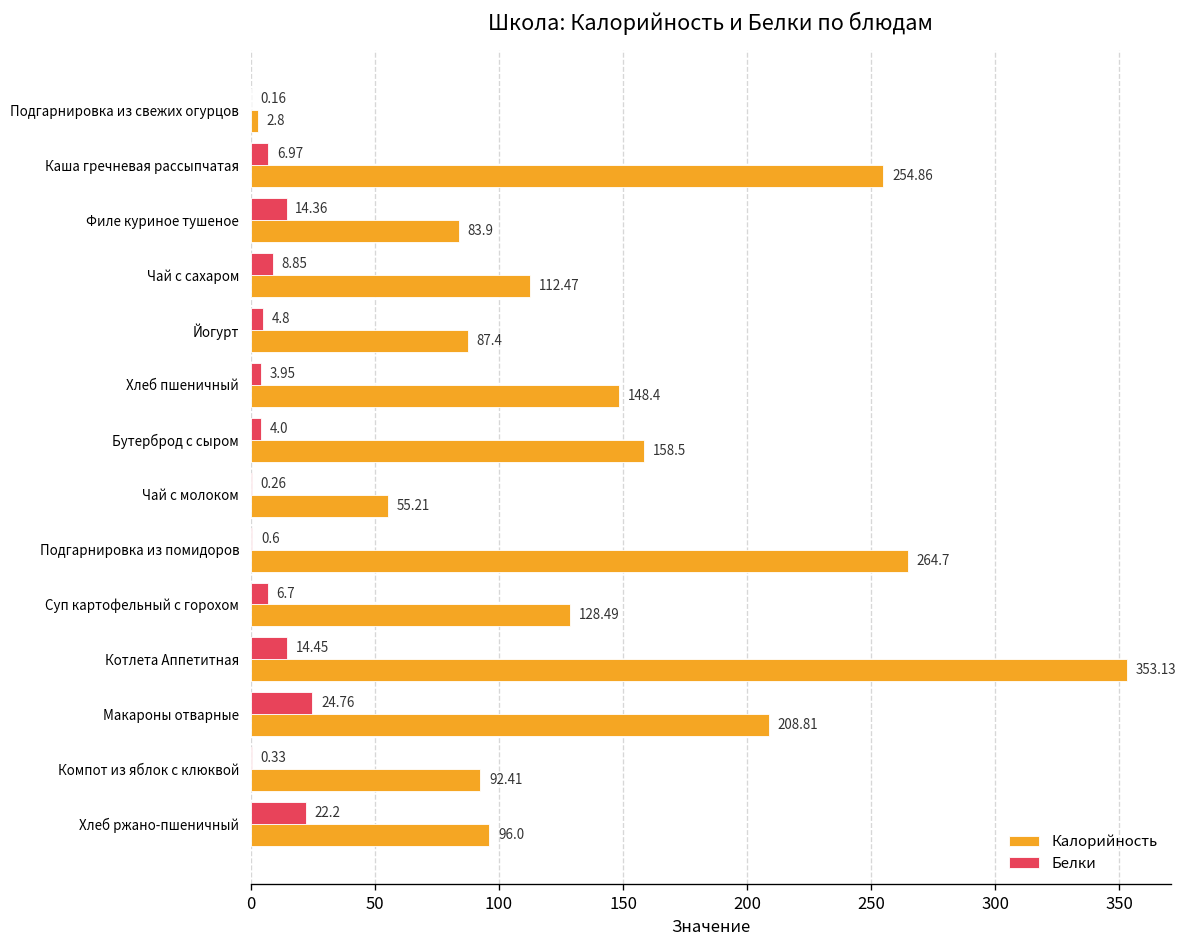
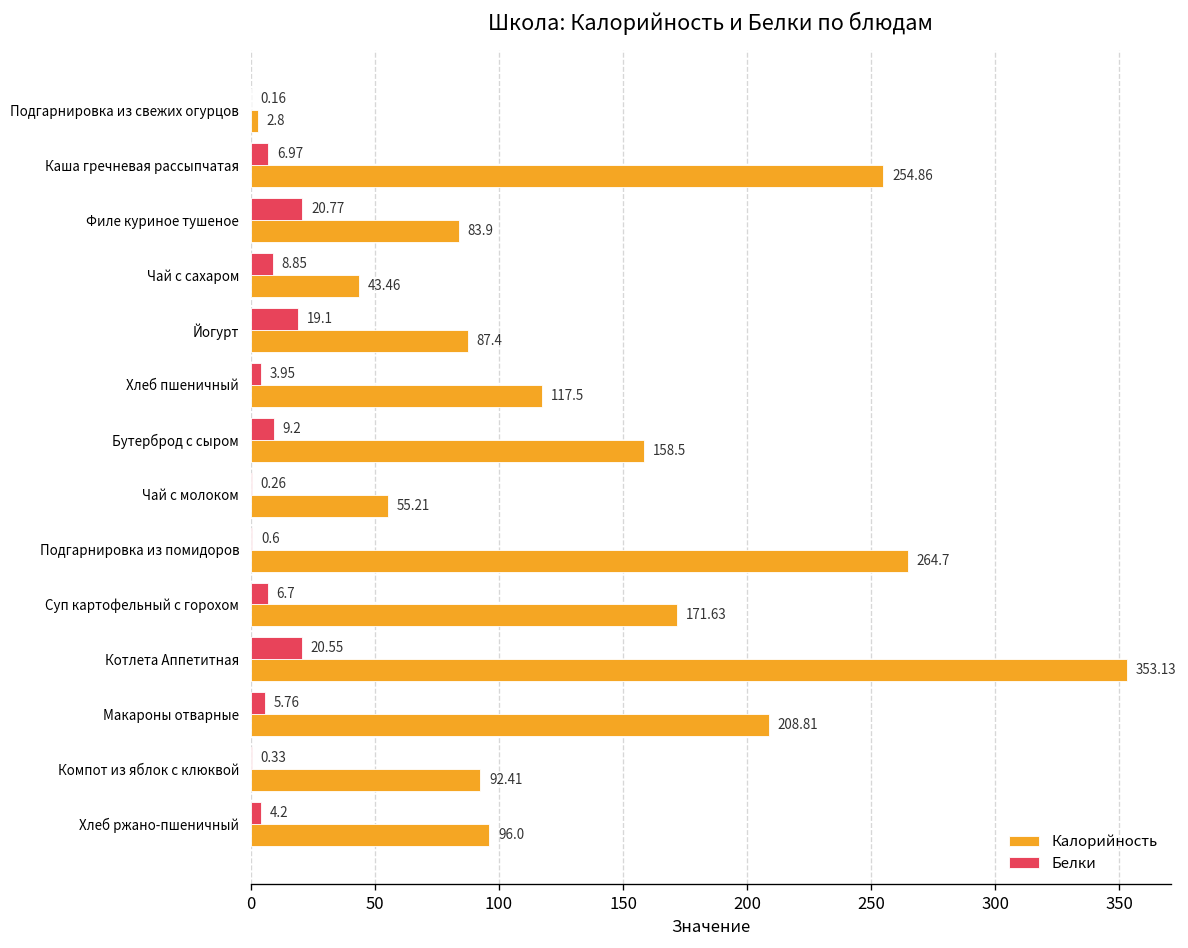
Белки, Филе куриное тушеное: 14.36 -> 20.77
Калорийность, Чай с сахаром: 112.47 -> 43.46
Белки, Йогурт: 4.8 -> 19.1
Калорийность, Хлеб пшеничный: 148.4 -> 117.5
Белки, Бутерброд с сыром: 4.0 -> 9.2
Калорийность, Суп картофельный с горохом: 128.49 -> 171.63
Белки, Котлета Аппетитная: 14.45 -> 20.55
Белки, Макароны отварные: 24.76 -> 5.76
Белки, Хлеб ржано-пшеничный: 22.2 -> 4.2
